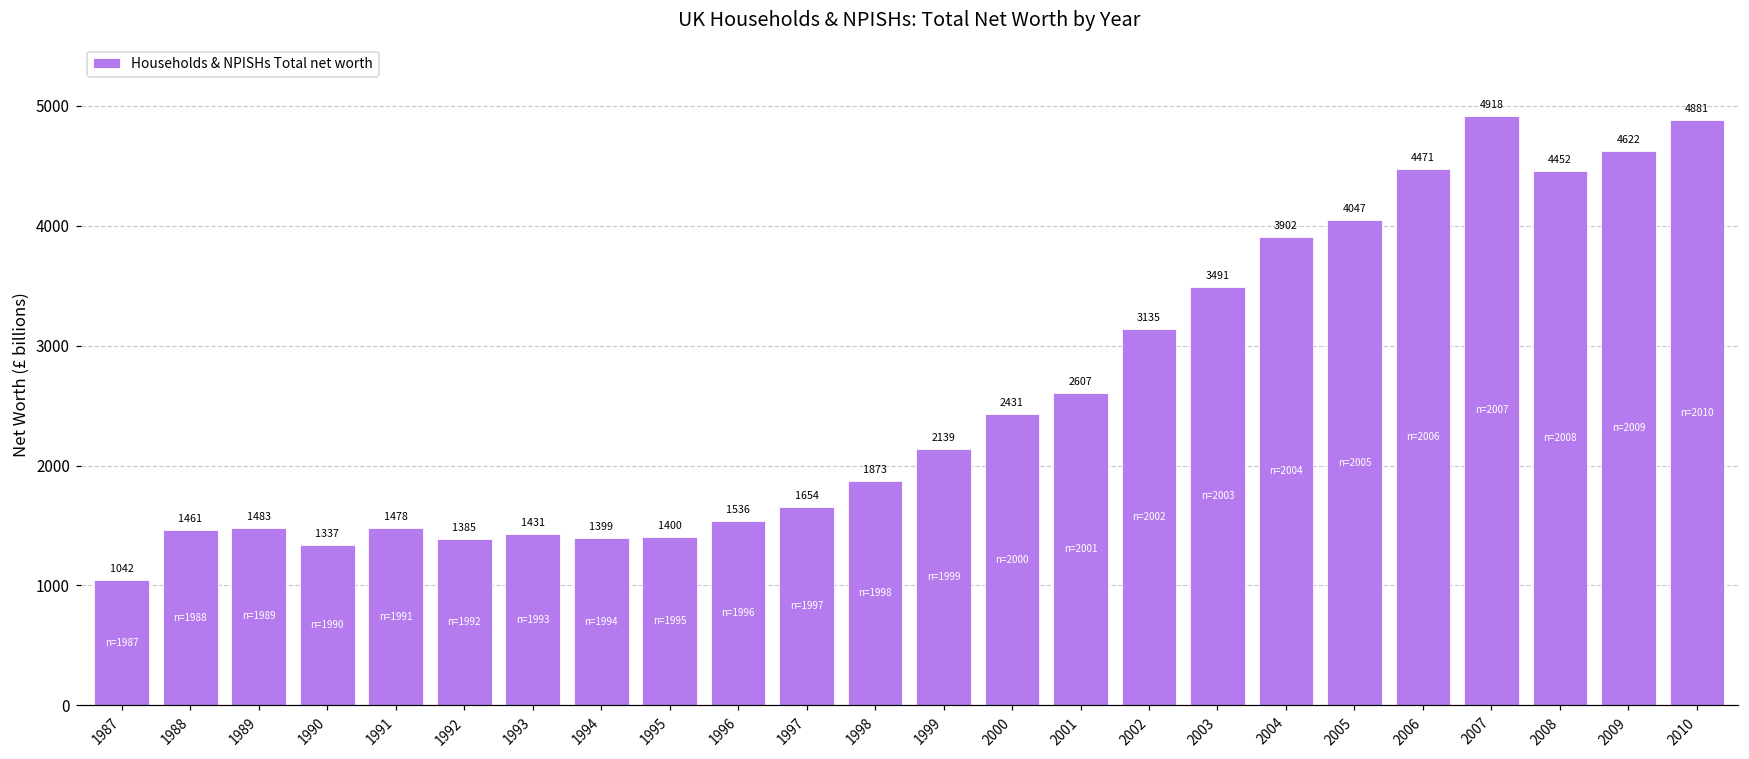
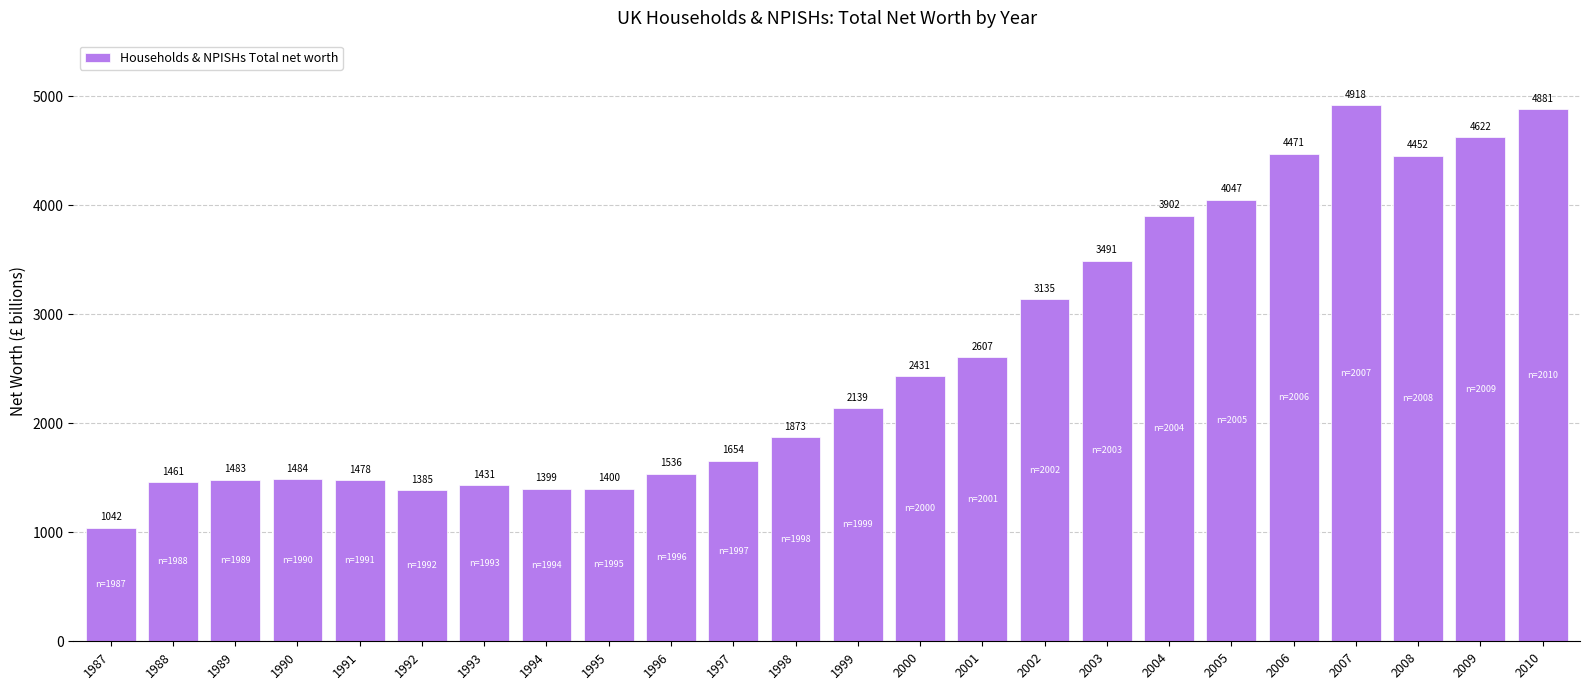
1990: 1337 -> 1484
